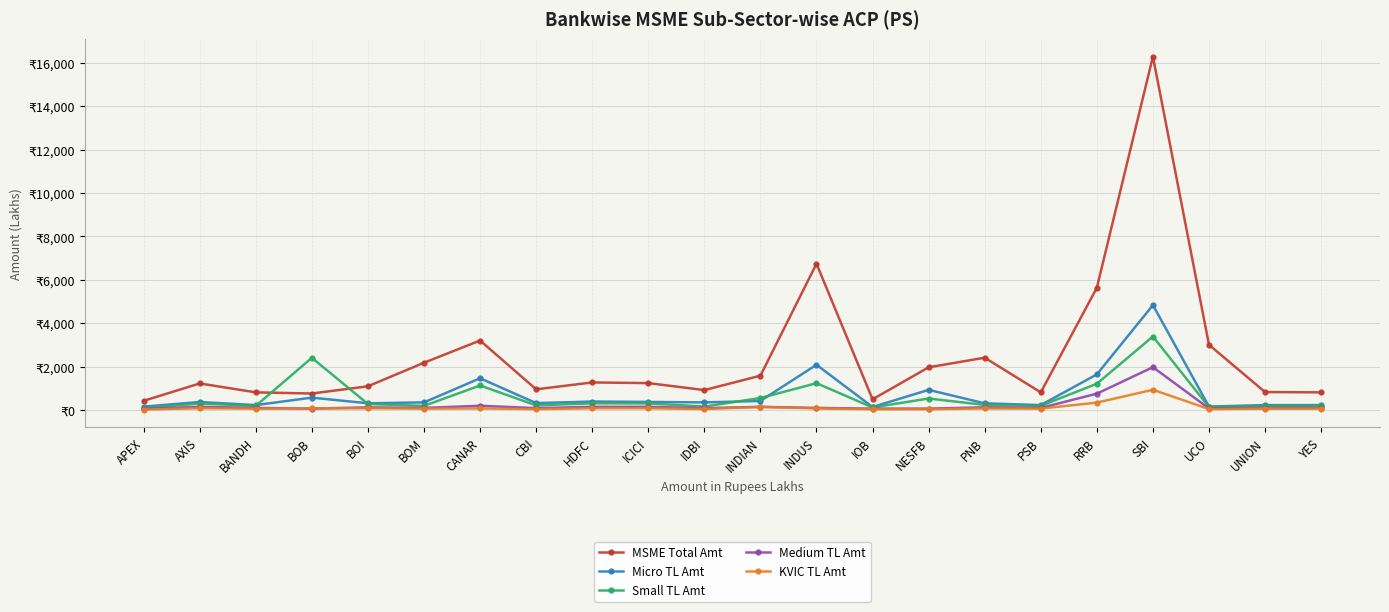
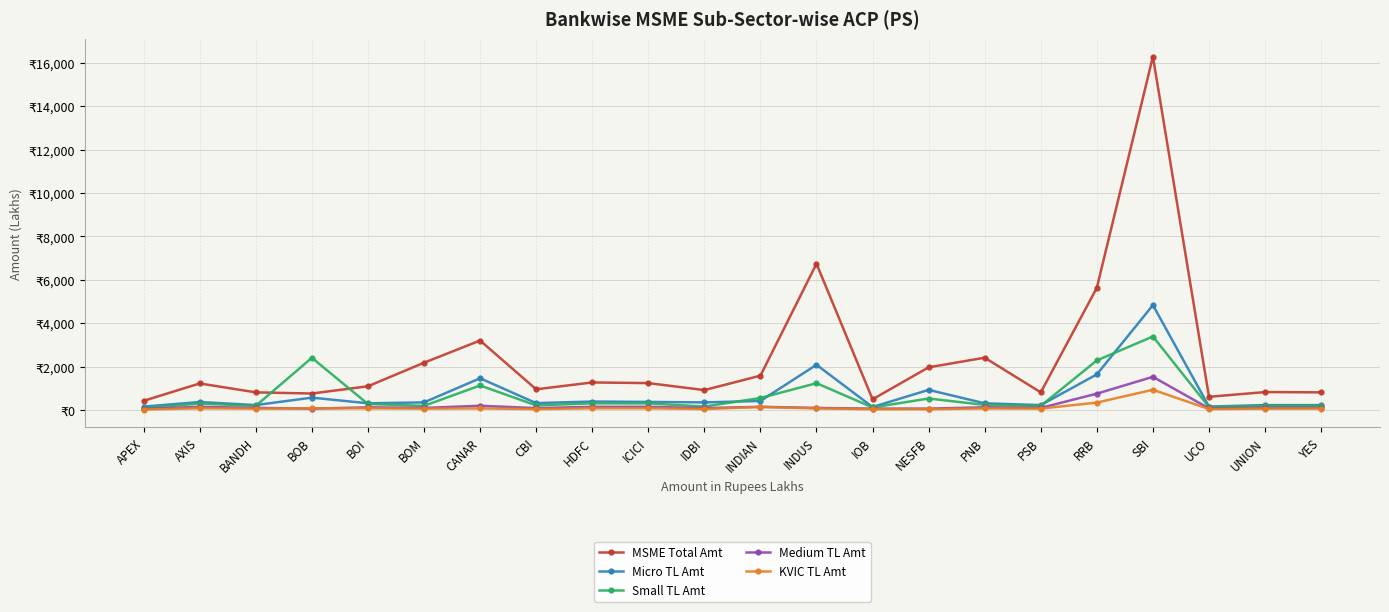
Small TL Amt, RRB: ₹1,200 -> ₹2,300
Medium TL Amt, SBI: ₹2,000 -> ₹1,500
MSME Total Amt, UCO: ₹3,000 -> ₹600
